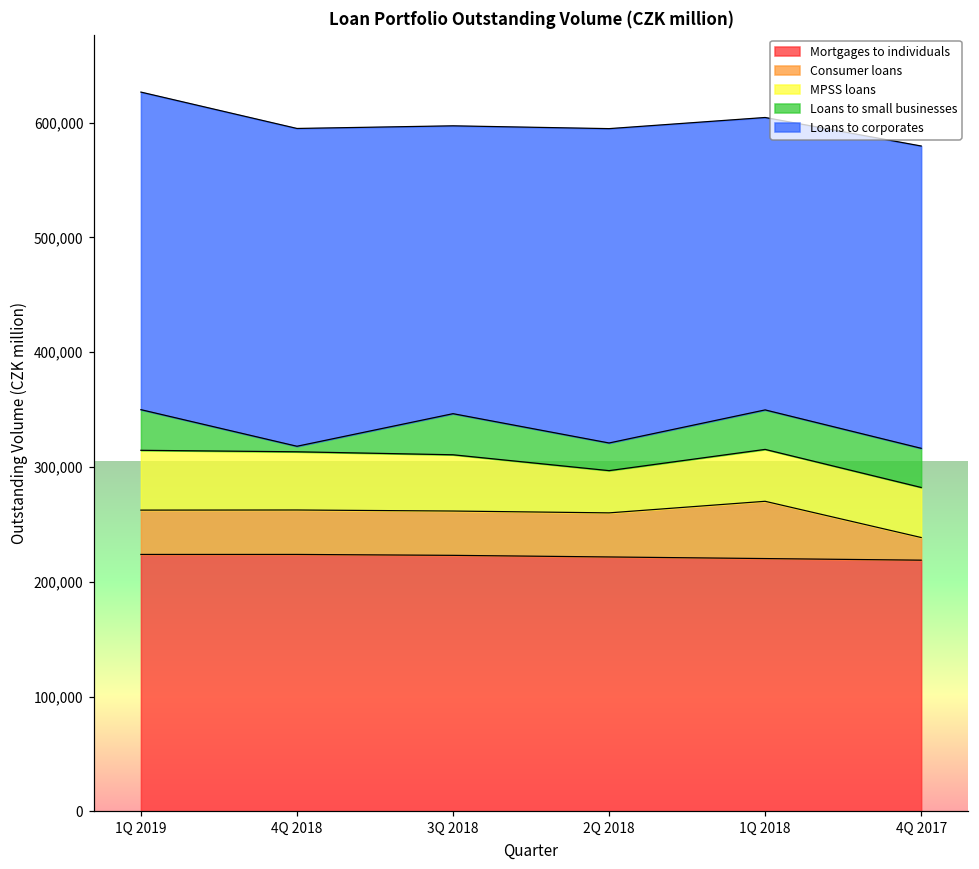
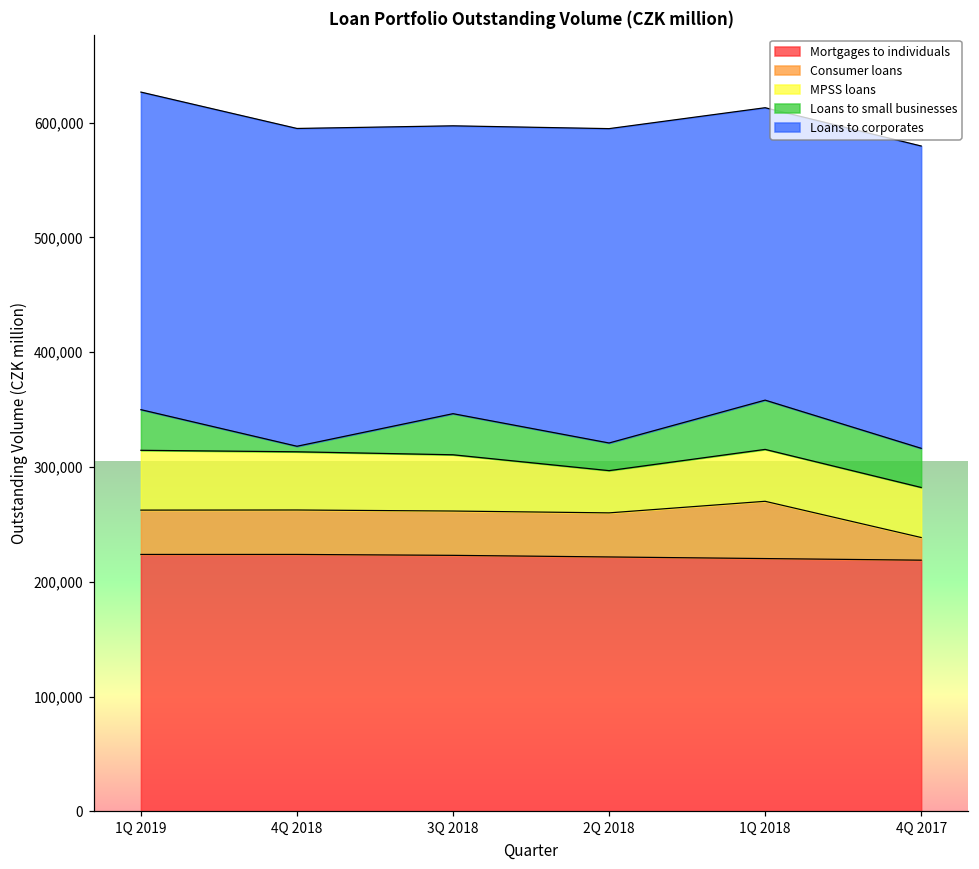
Loans to small businesses, 1Q 2018: 34,000 -> 43,000
